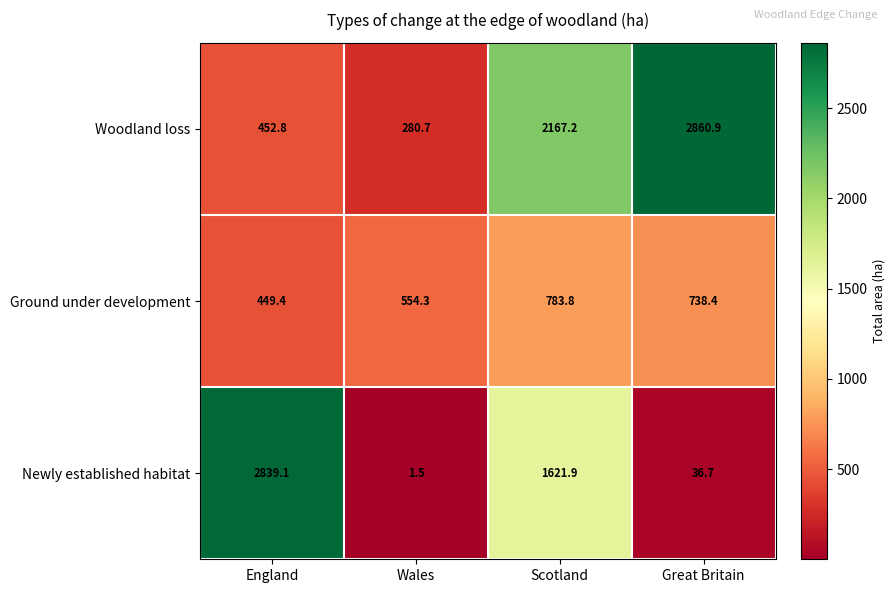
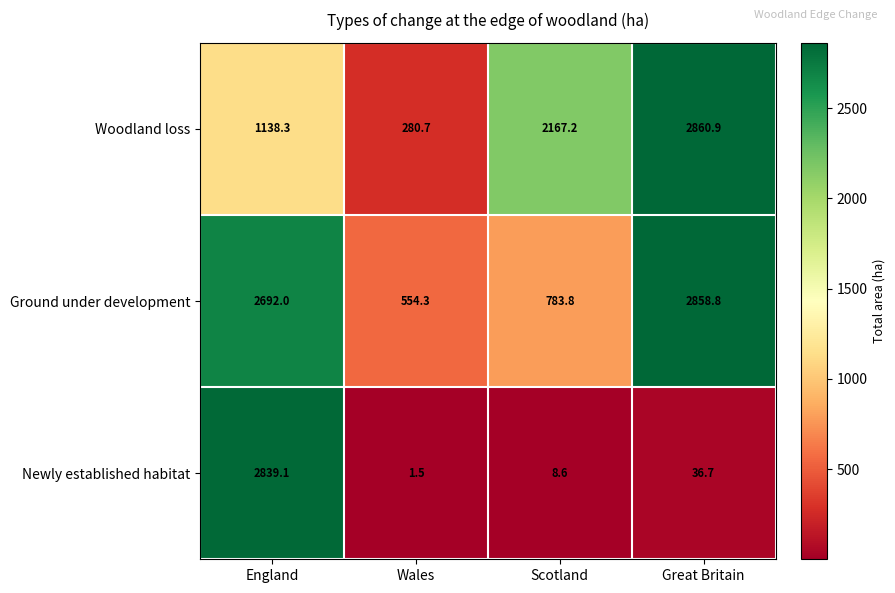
Woodland loss, England: 452.8 -> 1138.3
Ground under development, England: 449.4 -> 2692.0
Ground under development, Great Britain: 738.4 -> 2858.8
Newly established habitat, Scotland: 1621.9 -> 8.6
